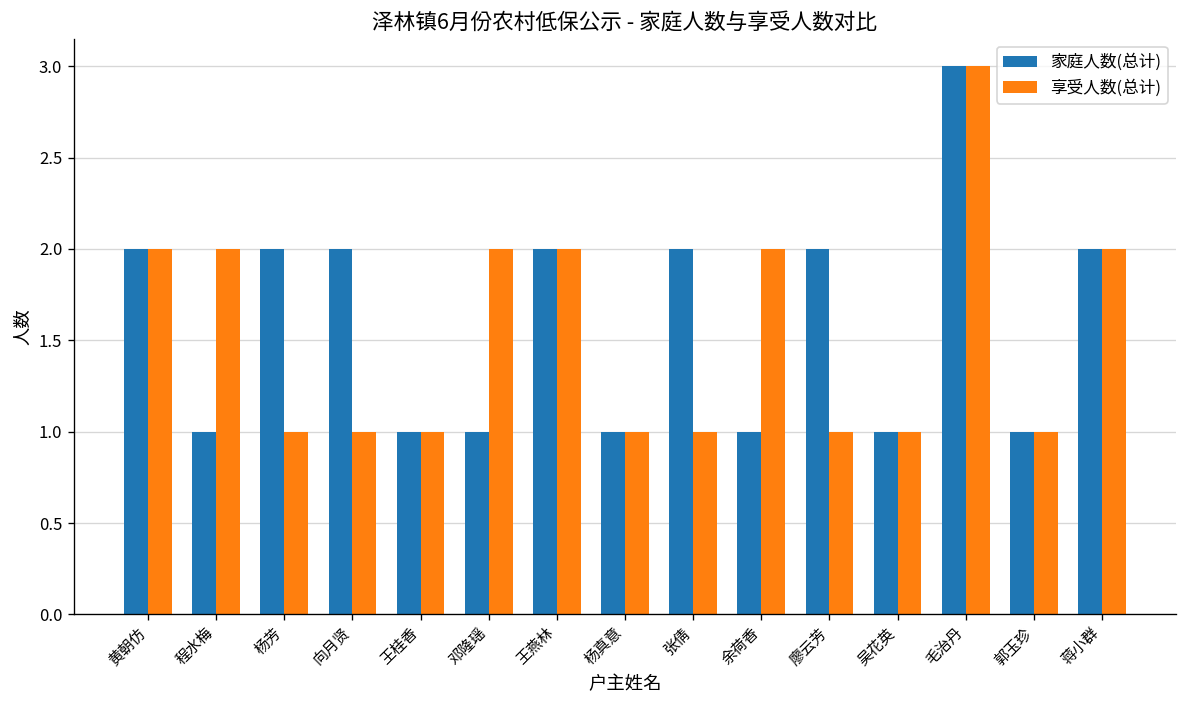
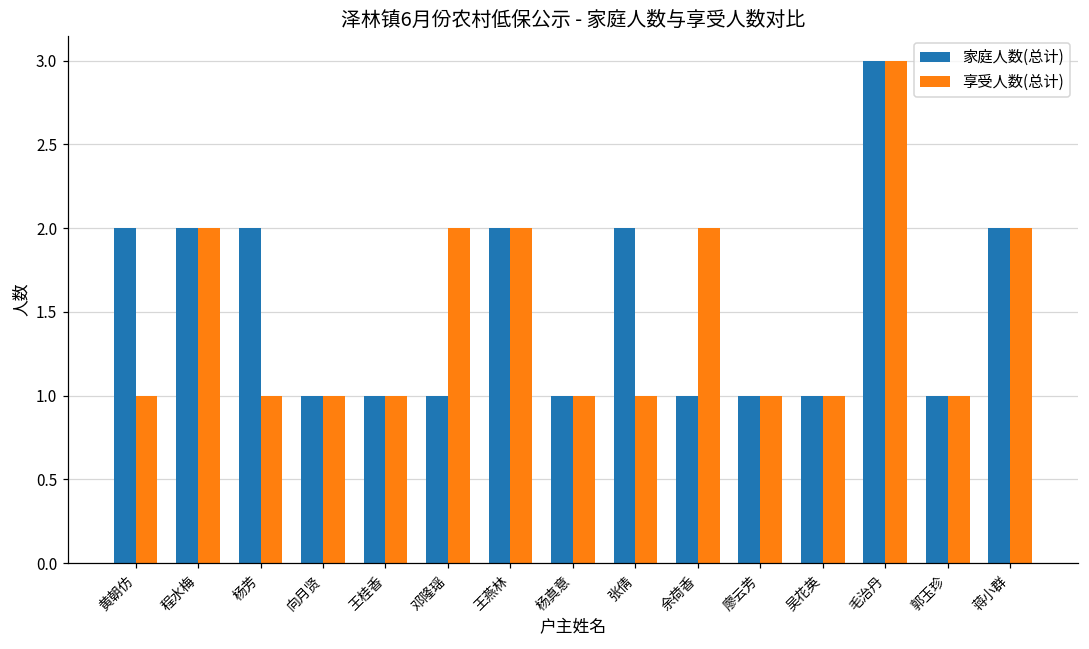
享受人数(总计), 黄朝仿: 2 -> 1
家庭人数(总计), 程水梅: 1 -> 2
家庭人数(总计), 向月贤: 2 -> 1
家庭人数(总计), 廖云芳: 2 -> 1
